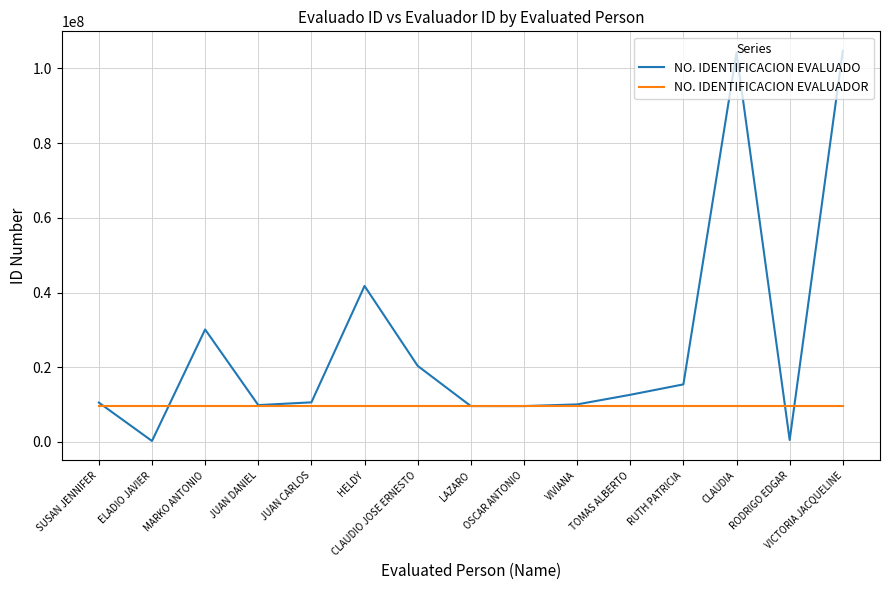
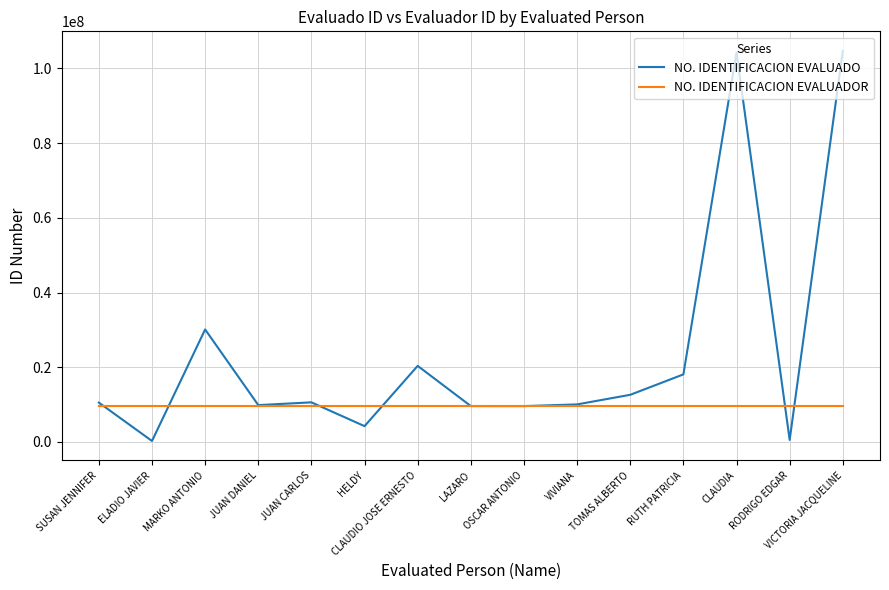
NO. IDENTIFICACION EVALUADO, HELDY: 42000000 -> 4000000
NO. IDENTIFICACION EVALUADO, RUTH PATRICIA: 15000000 -> 18000000
